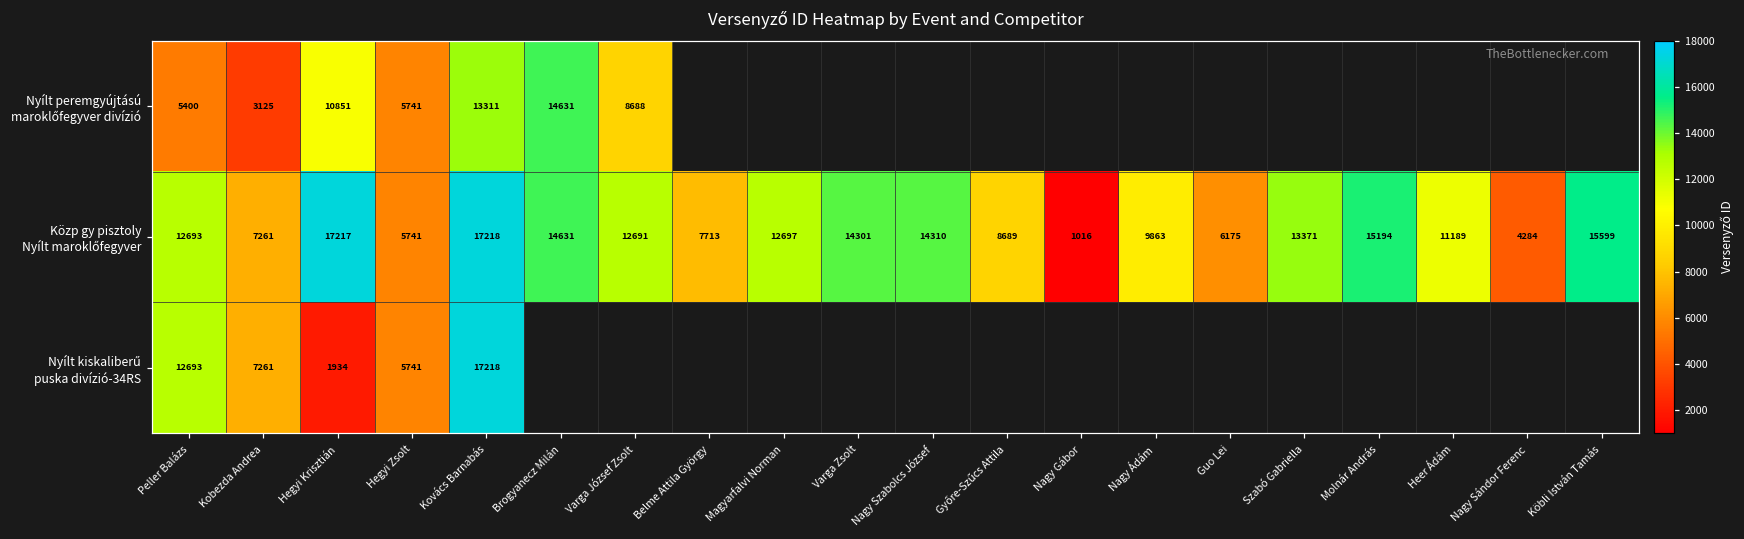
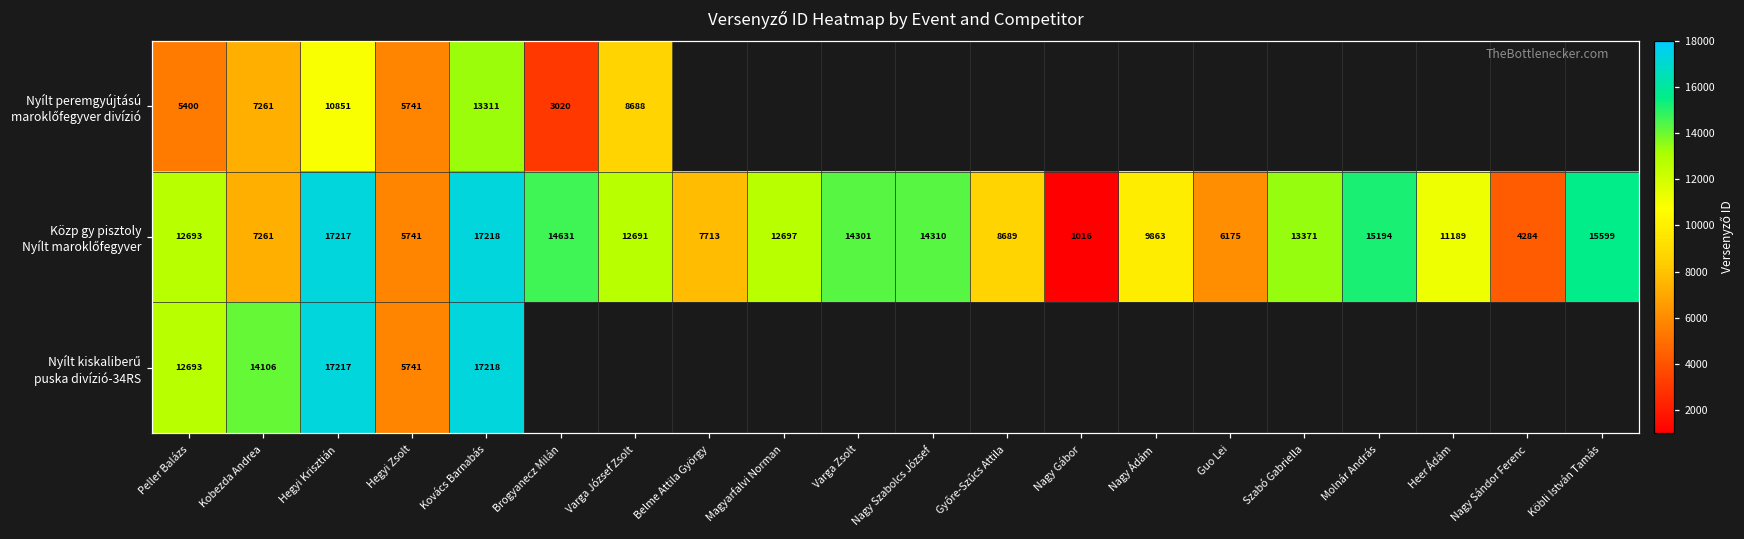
Nyílt peremgyújtású maroklőfegyver divízió, Kobezda Andrea: 3125 -> 7261
Nyílt peremgyújtású maroklőfegyver divízió, Brogyanecz Milán: 14631 -> 3020
Nyílt kiskaliberű puska divízió-34RS, Kobezda Andrea: 7261 -> 14106
Nyílt kiskaliberű puska divízió-34RS, Hegyi Krisztián: 1934 -> 17217
